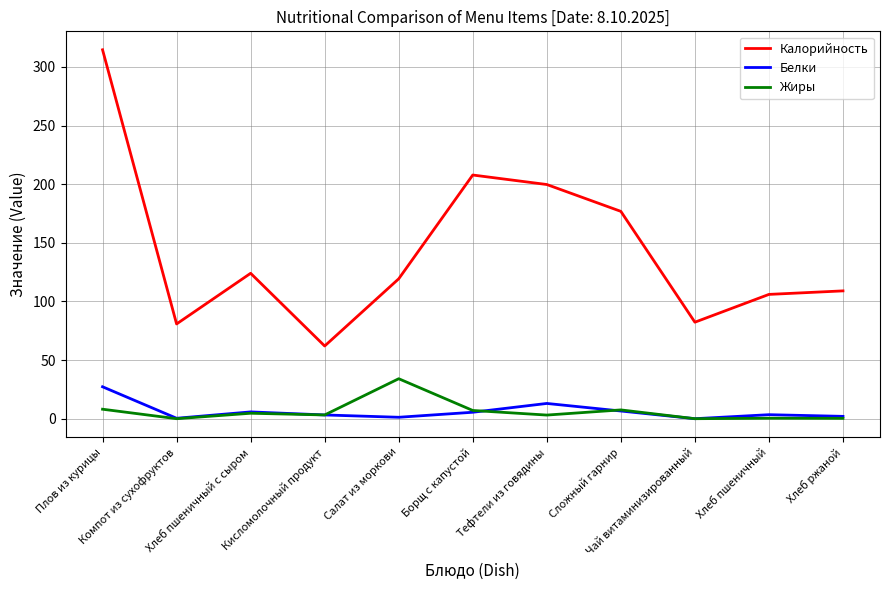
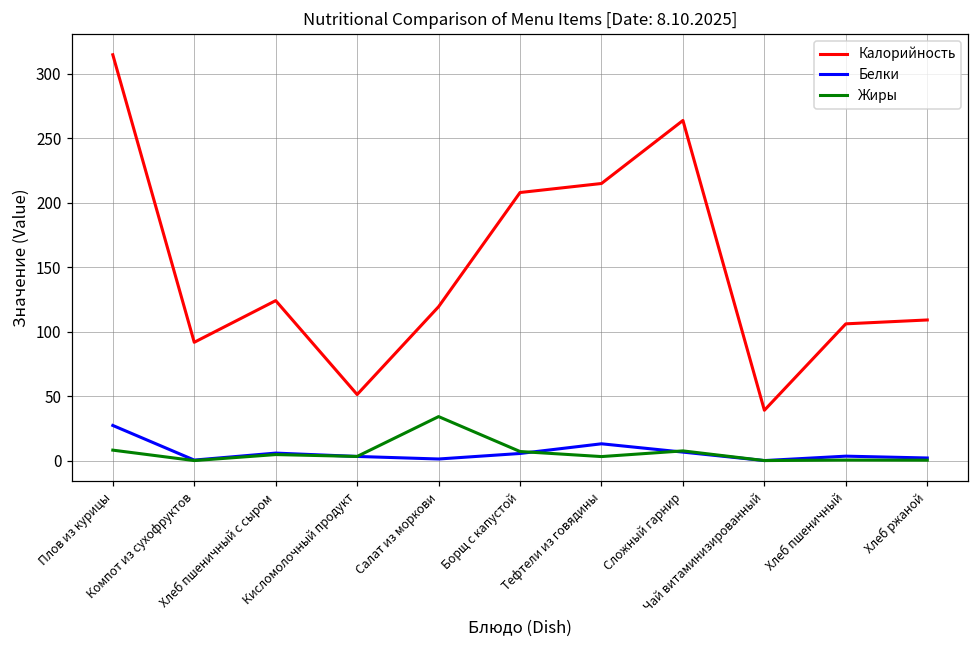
Калорийность, Компот из сухофруктов: 81 -> 92
Калорийность, Кисломолочный продукт: 62 -> 51
Калорийность, Тефтели из говядины: 200 -> 215
Калорийность, Сложный гарнир: 177 -> 264
Калорийность, Чай витаминизированный: 82 -> 39
